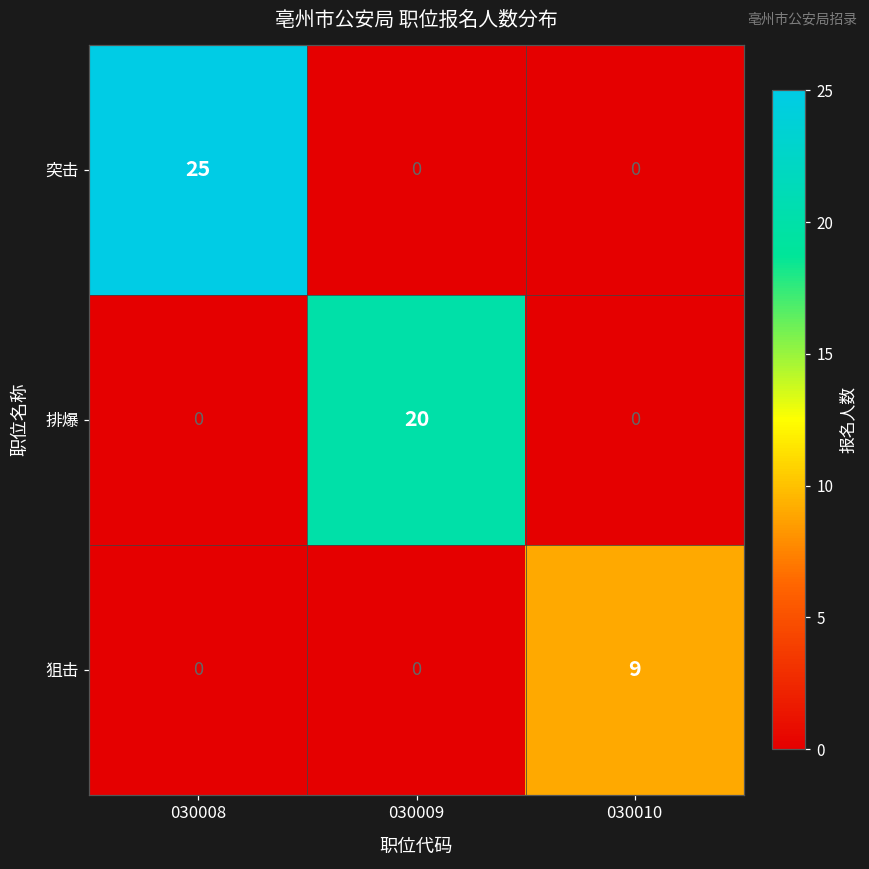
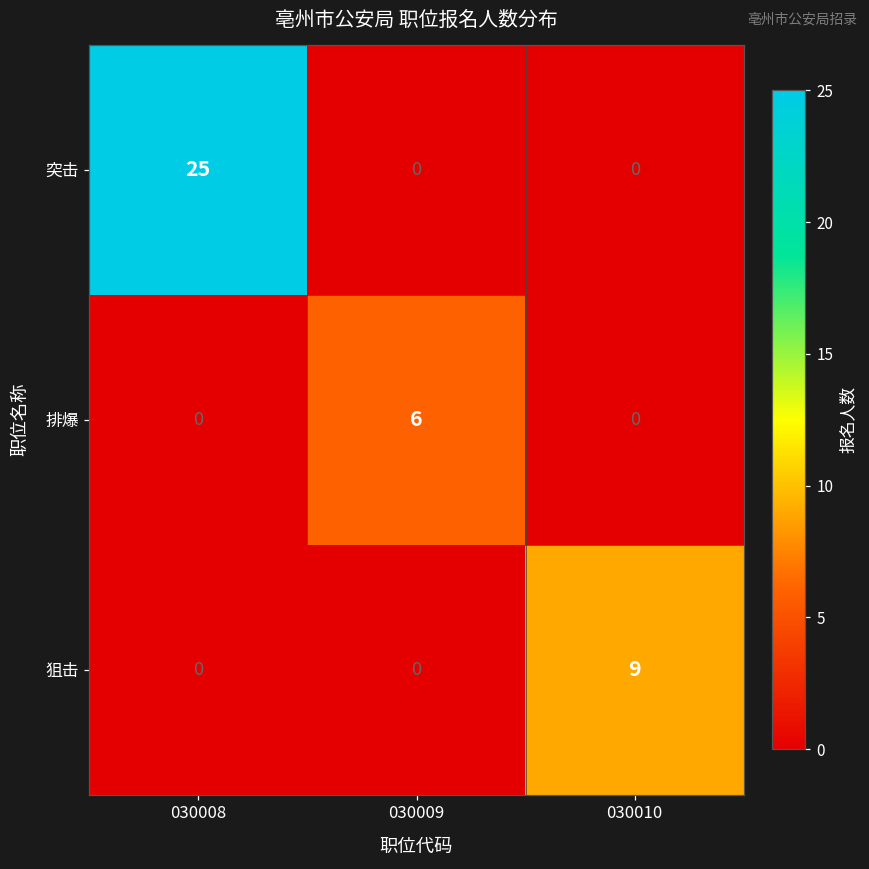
排爆, 030009: 20 -> 6
